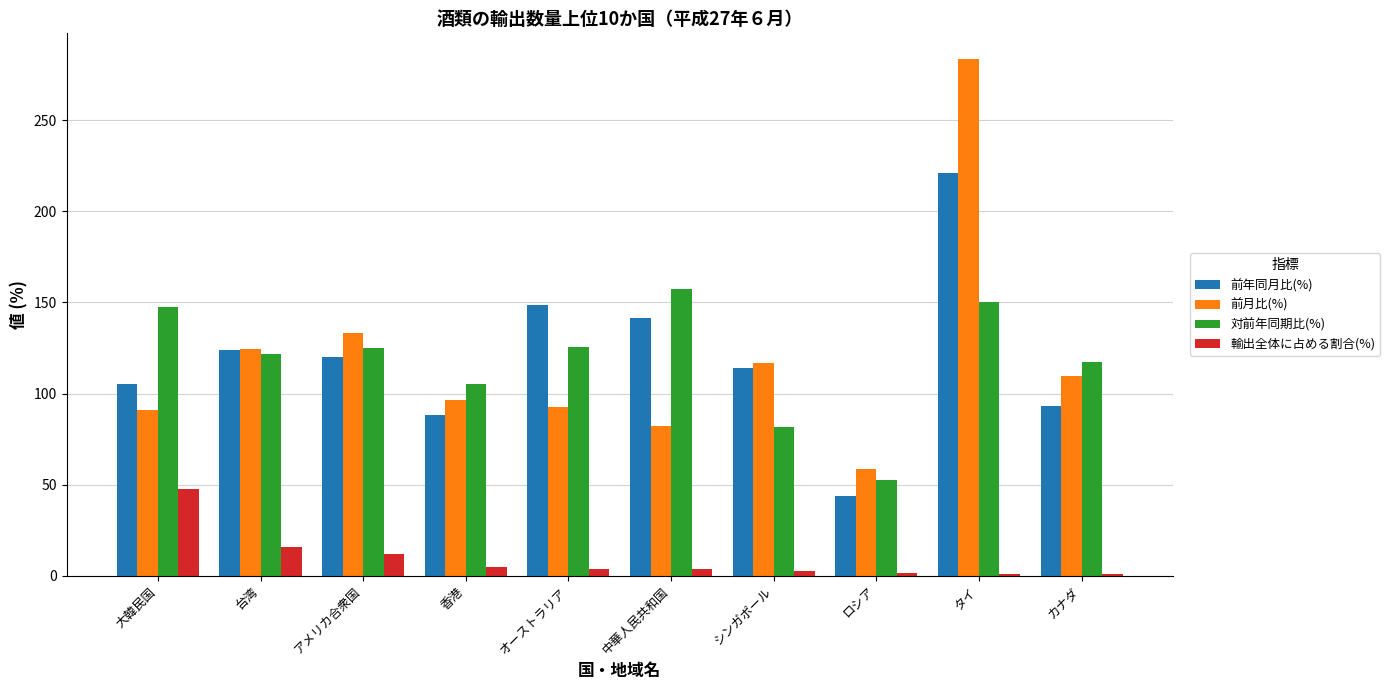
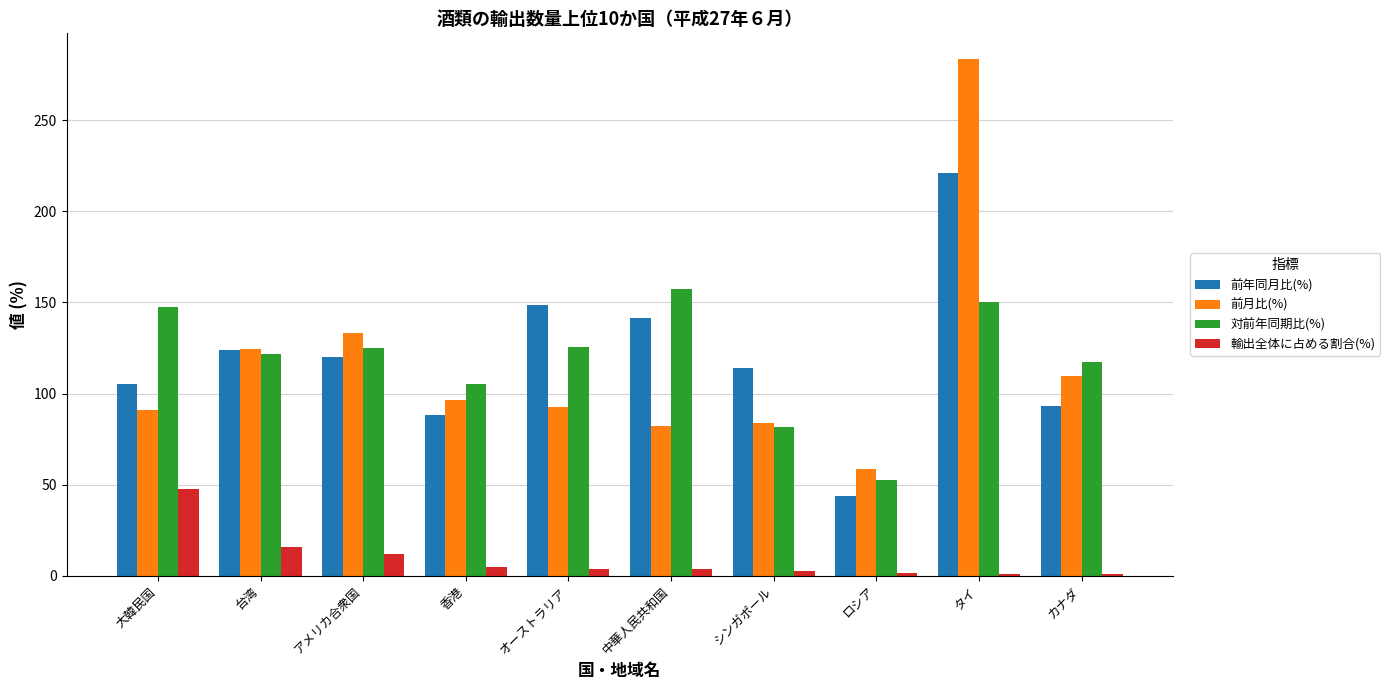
前月比(%), シンガポール: 117 -> 84
